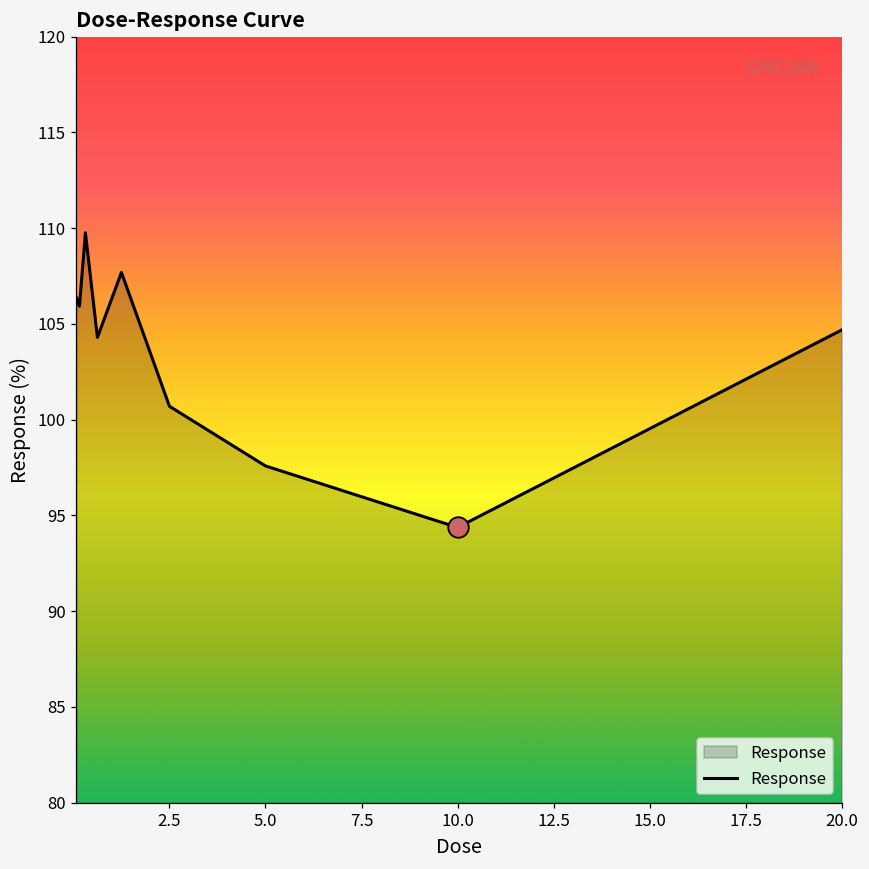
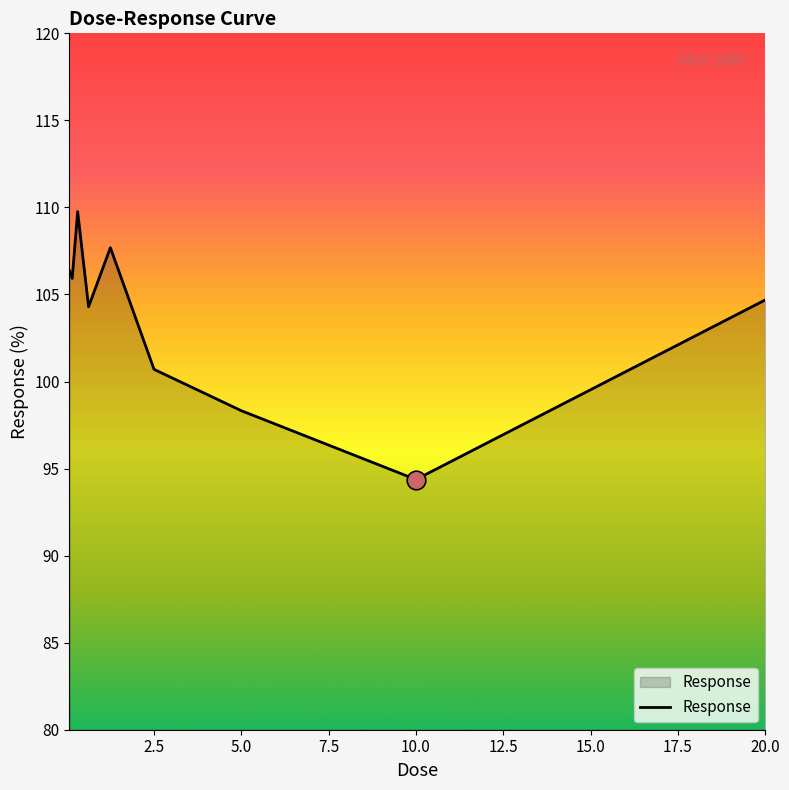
Response, 5.0: 97.6 -> 98.3
